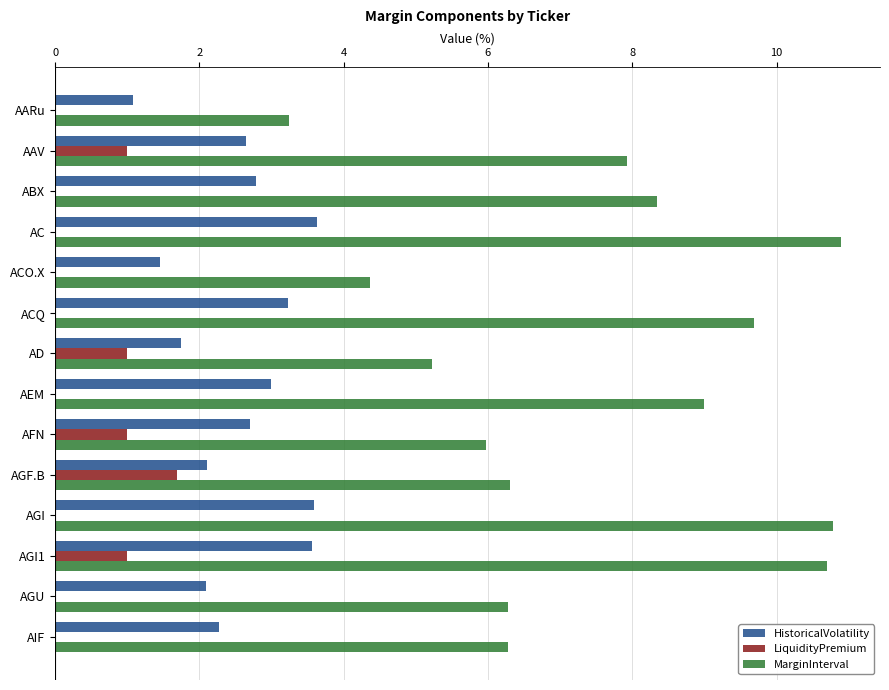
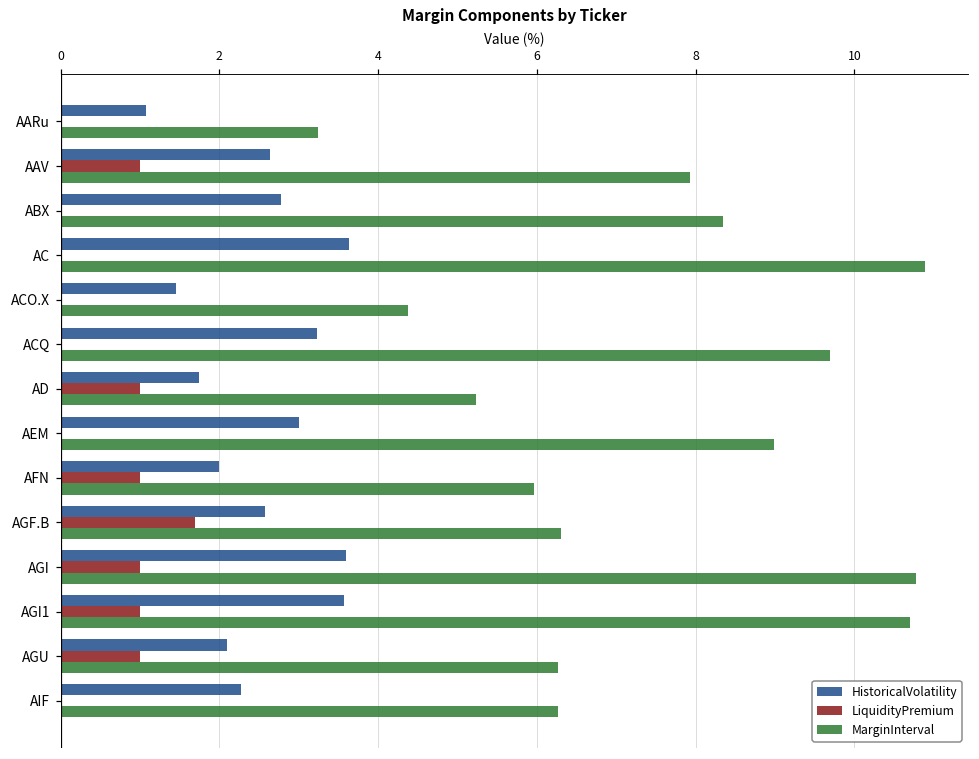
HistoricalVolatility, AFN: 2.7 -> 2.0
HistoricalVolatility, AGF.B: 2.1 -> 2.6
LiquidityPremium, AGI: 0 -> 1
LiquidityPremium, AGU: 0 -> 1
